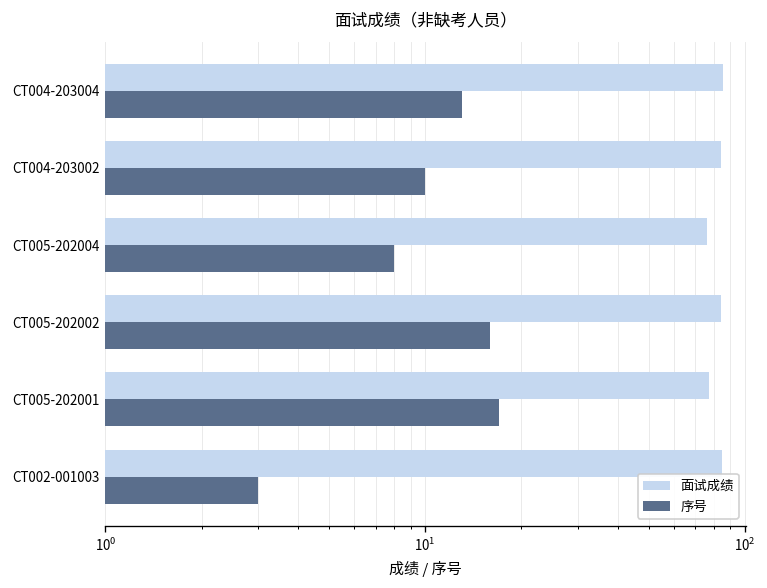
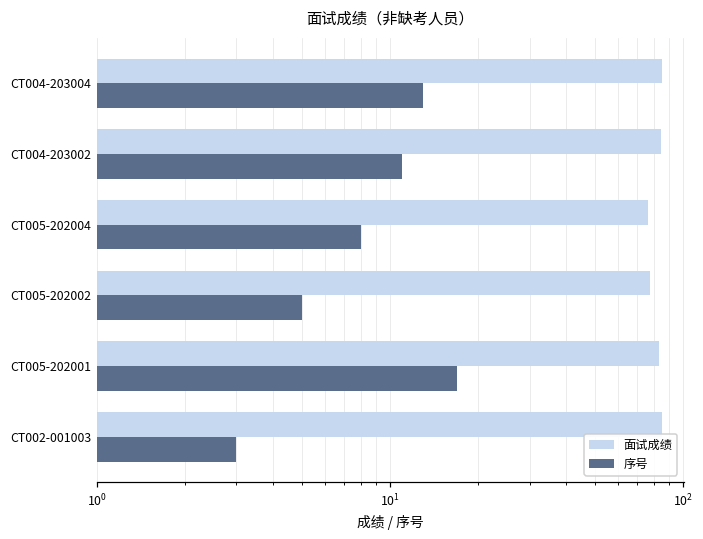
序号, CT004-203002: 10 -> 11
面试成绩, CT005-202002: 84 -> 77
序号, CT005-202002: 16 -> 5
面试成绩, CT005-202001: 77 -> 83
